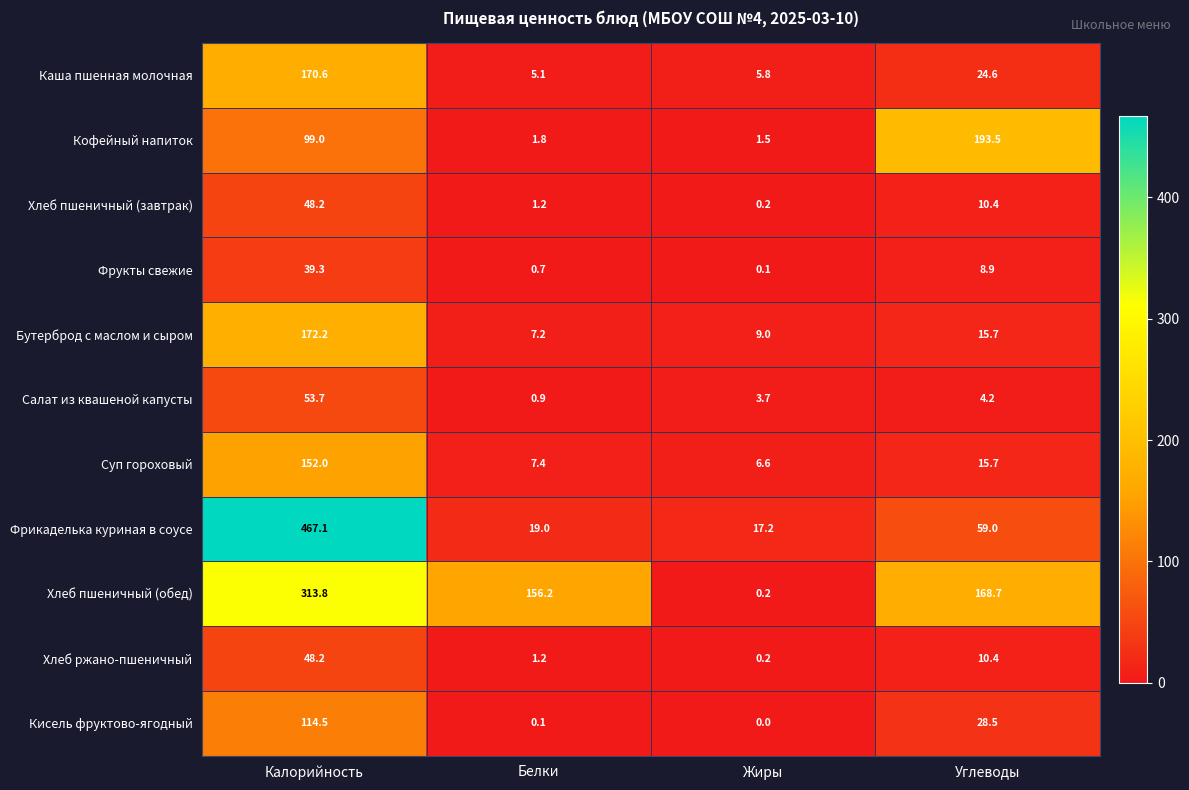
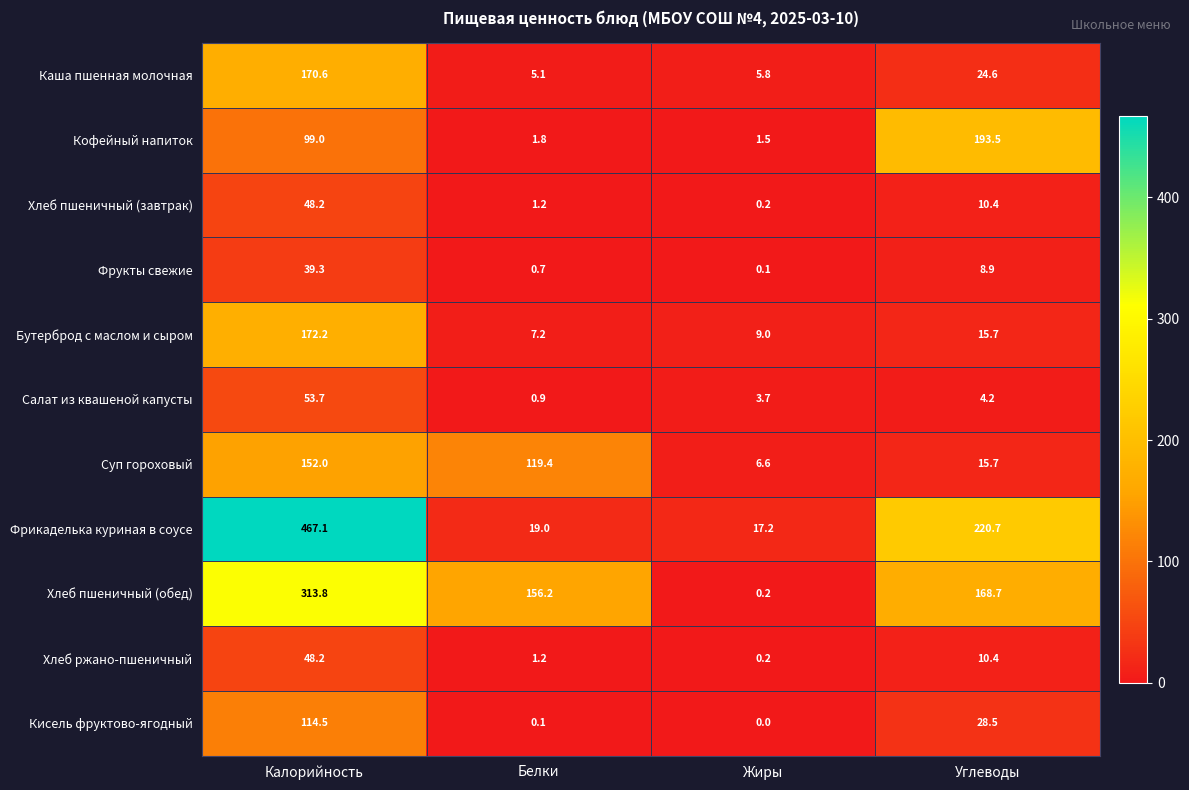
Суп гороховый, Белки: 7.4 -> 119.4
Фрикаделька куриная в соусе, Углеводы: 59.0 -> 220.7
